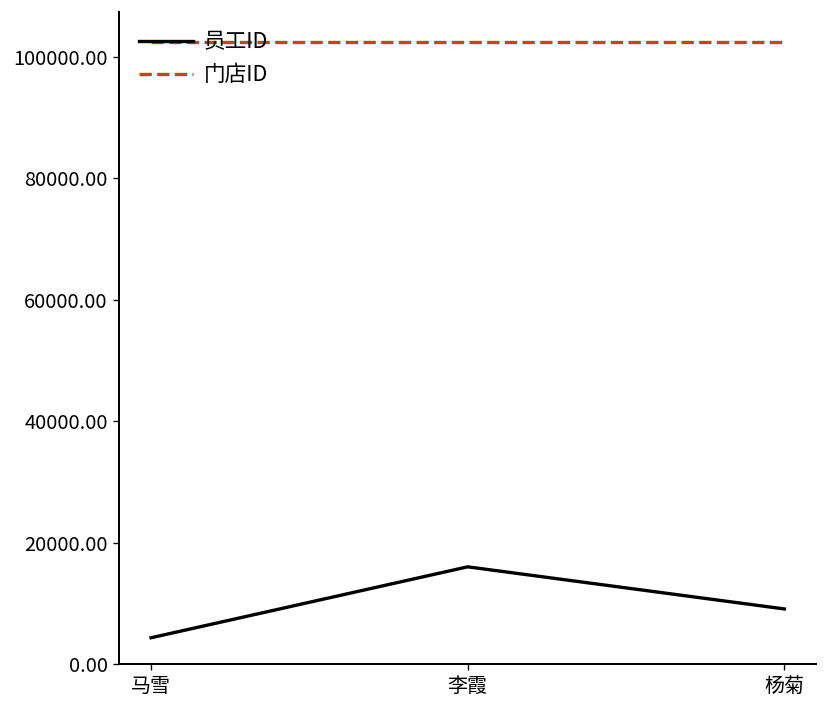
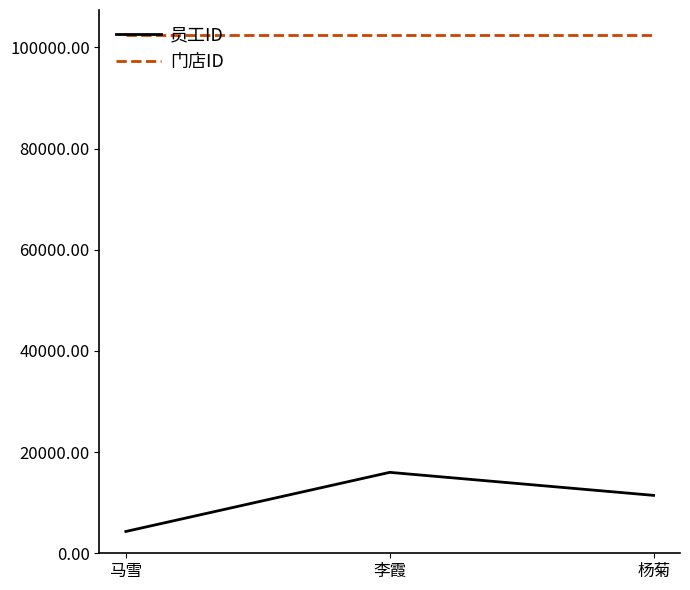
员工ID, 杨菊: 9000 -> 11000
